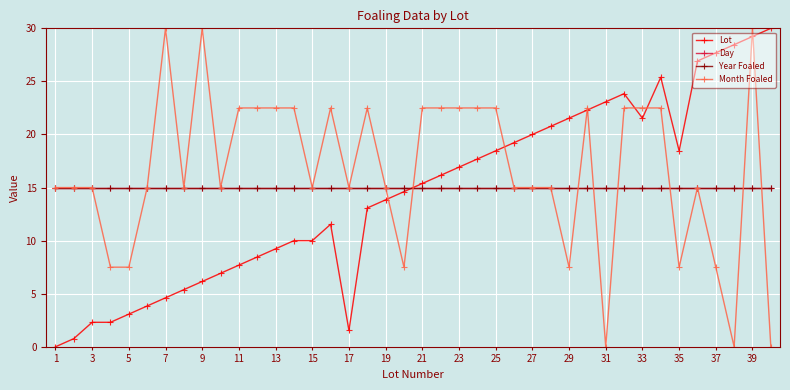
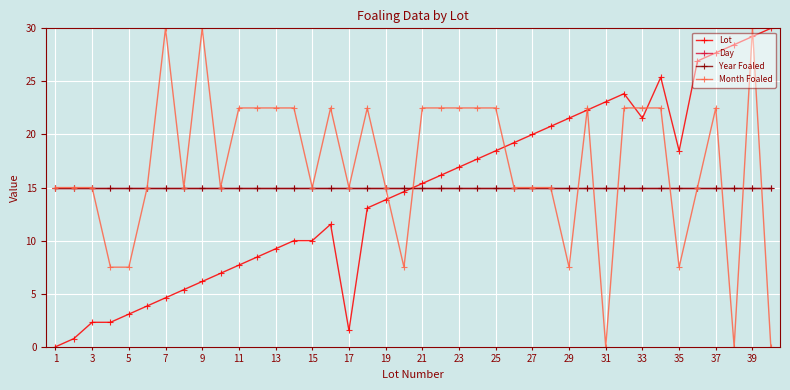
Month Foaled, 37: 7.5 -> 22.5
